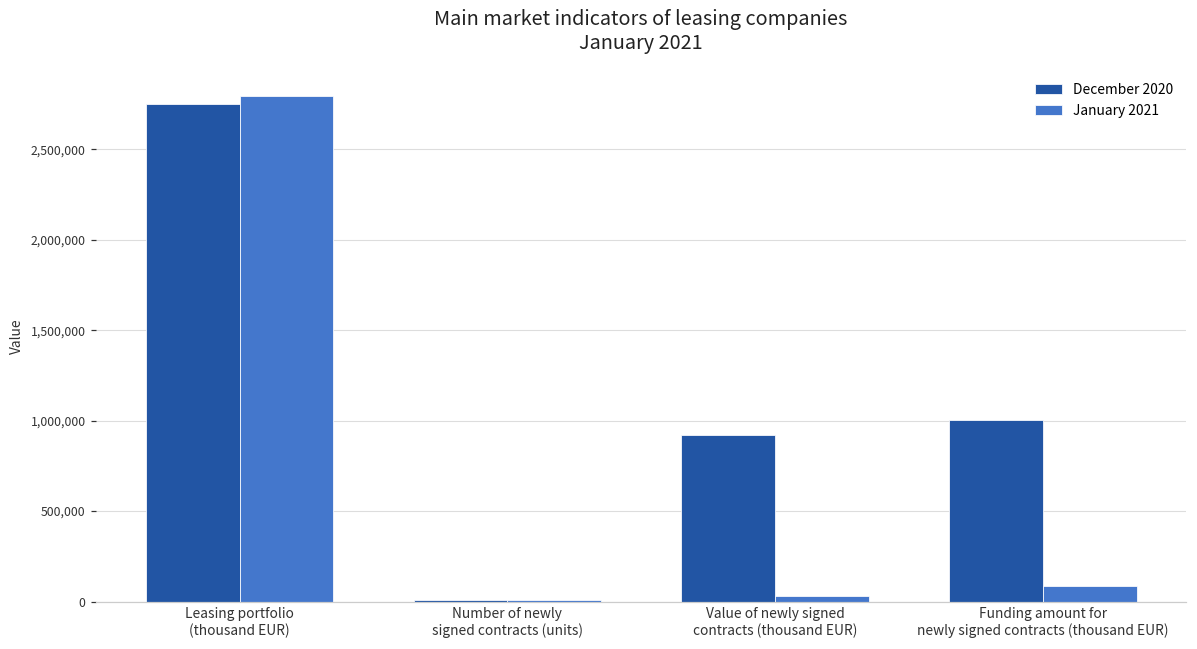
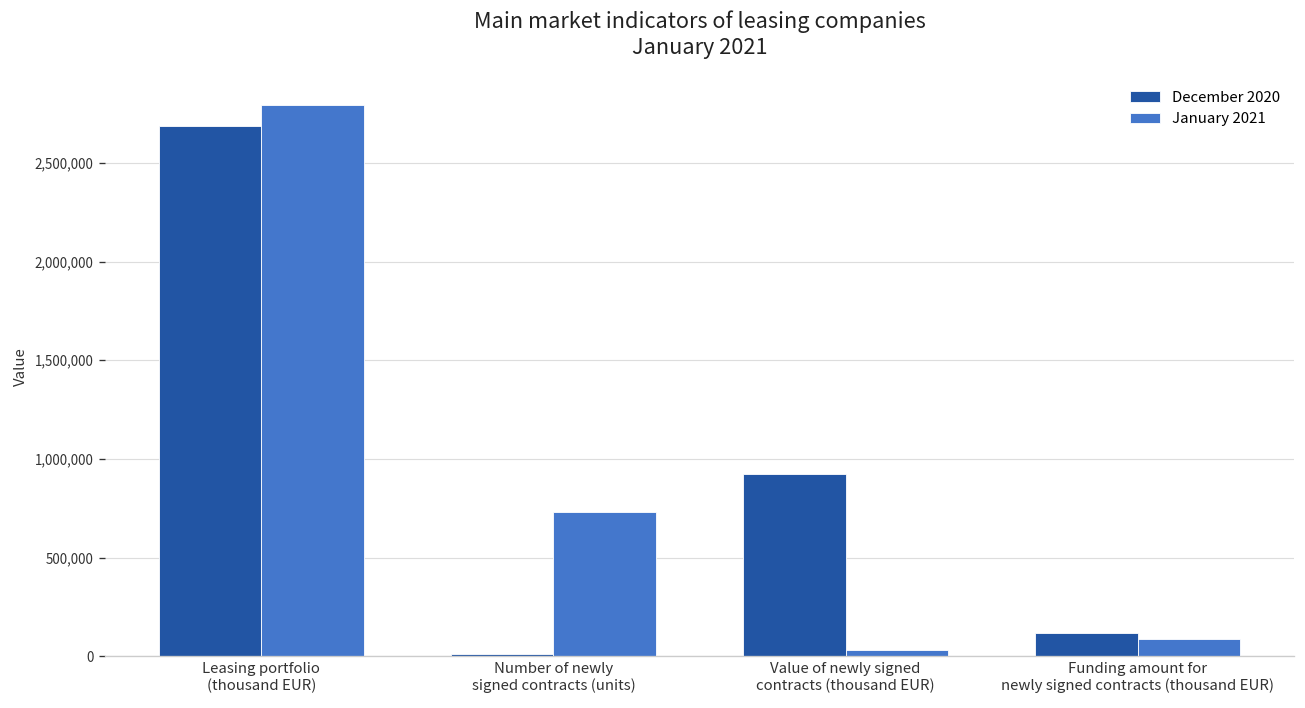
December 2020, Leasing portfolio (thousand EUR): 2,750,000 -> 2,690,000
January 2021, Number of newly signed contracts (units): 10,000 -> 730,000
December 2020, Funding amount for newly signed contracts (thousand EUR): 1,000,000 -> 120,000
